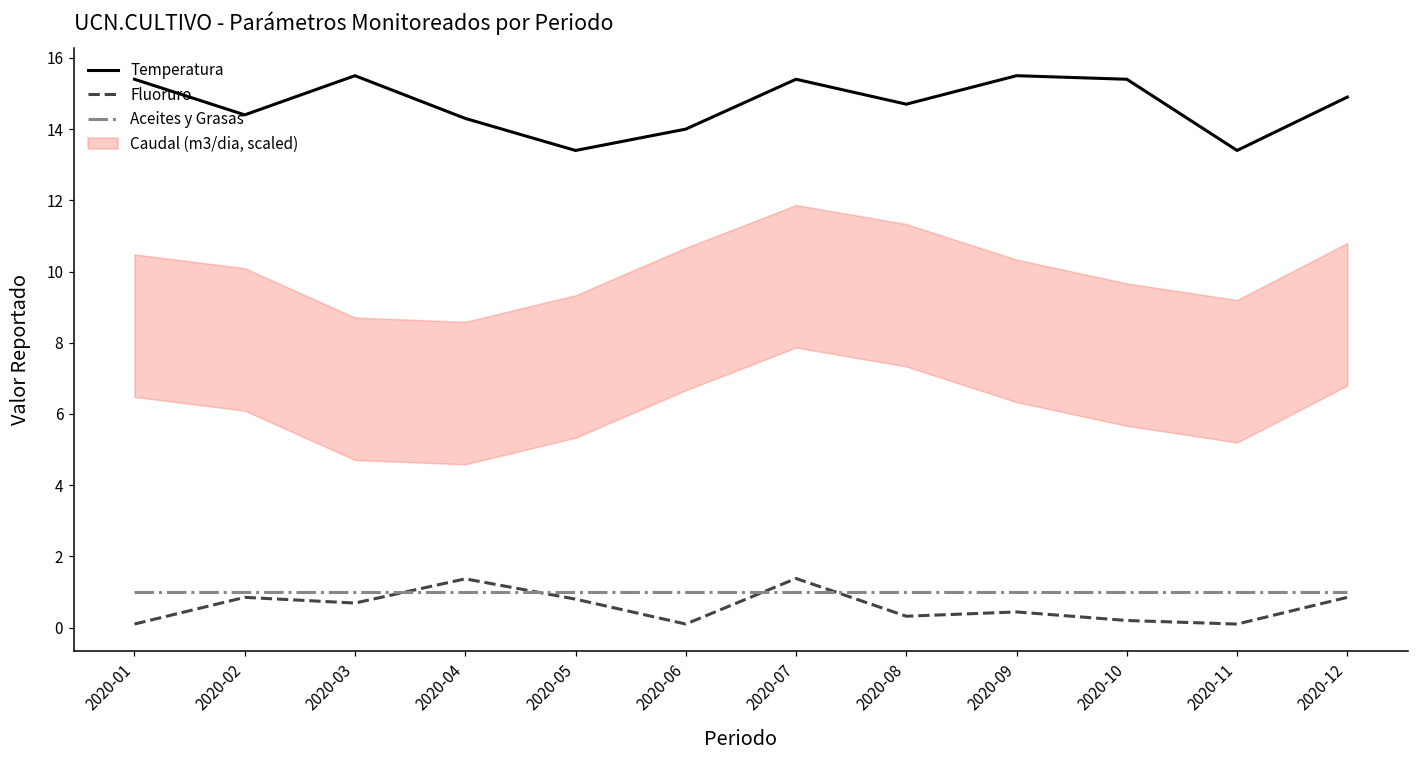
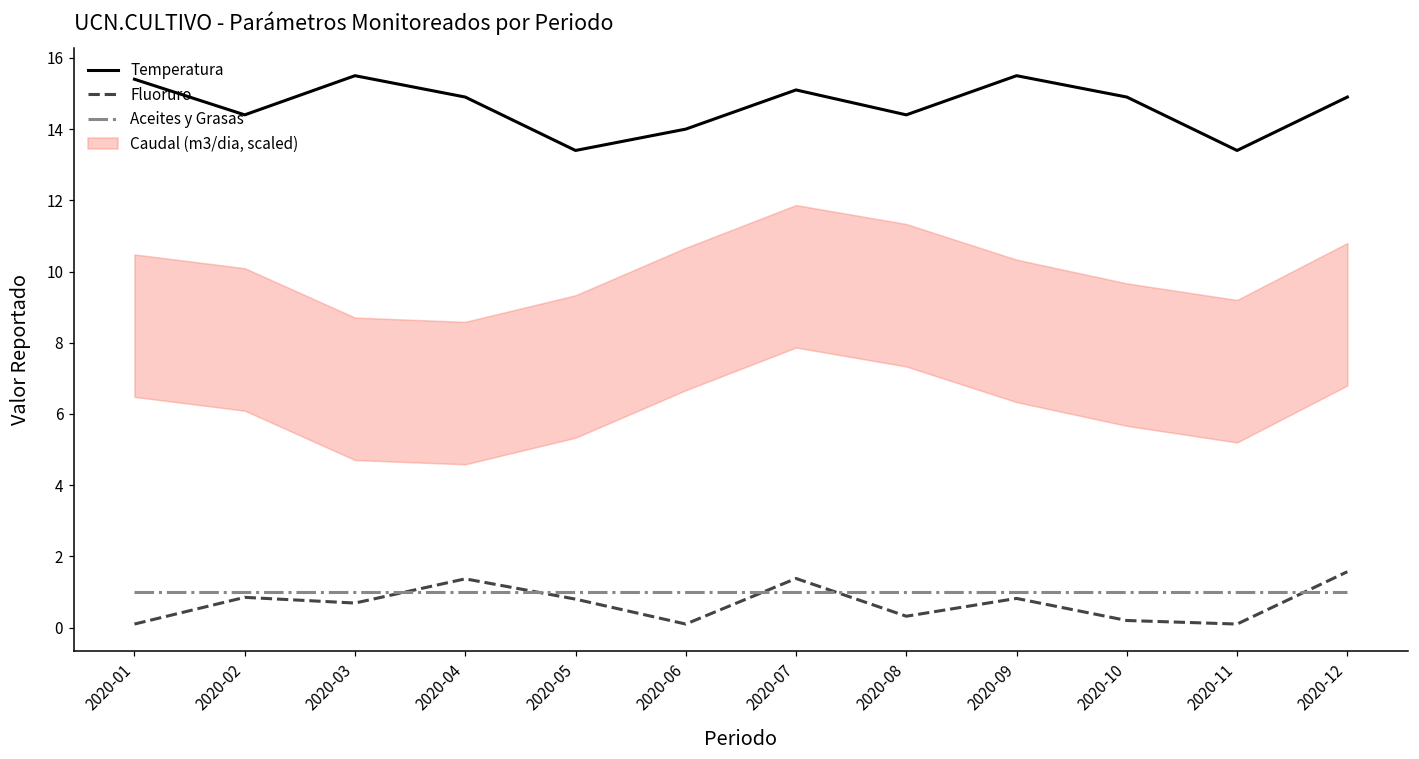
Temperatura, 2020-04: 14.3 -> 14.9
Temperatura, 2020-07: 15.4 -> 15.1
Temperatura, 2020-08: 14.7 -> 14.4
Fluoruro, 2020-09: 0.4 -> 0.8
Temperatura, 2020-10: 15.4 -> 14.9
Fluoruro, 2020-12: 0.9 -> 1.6
